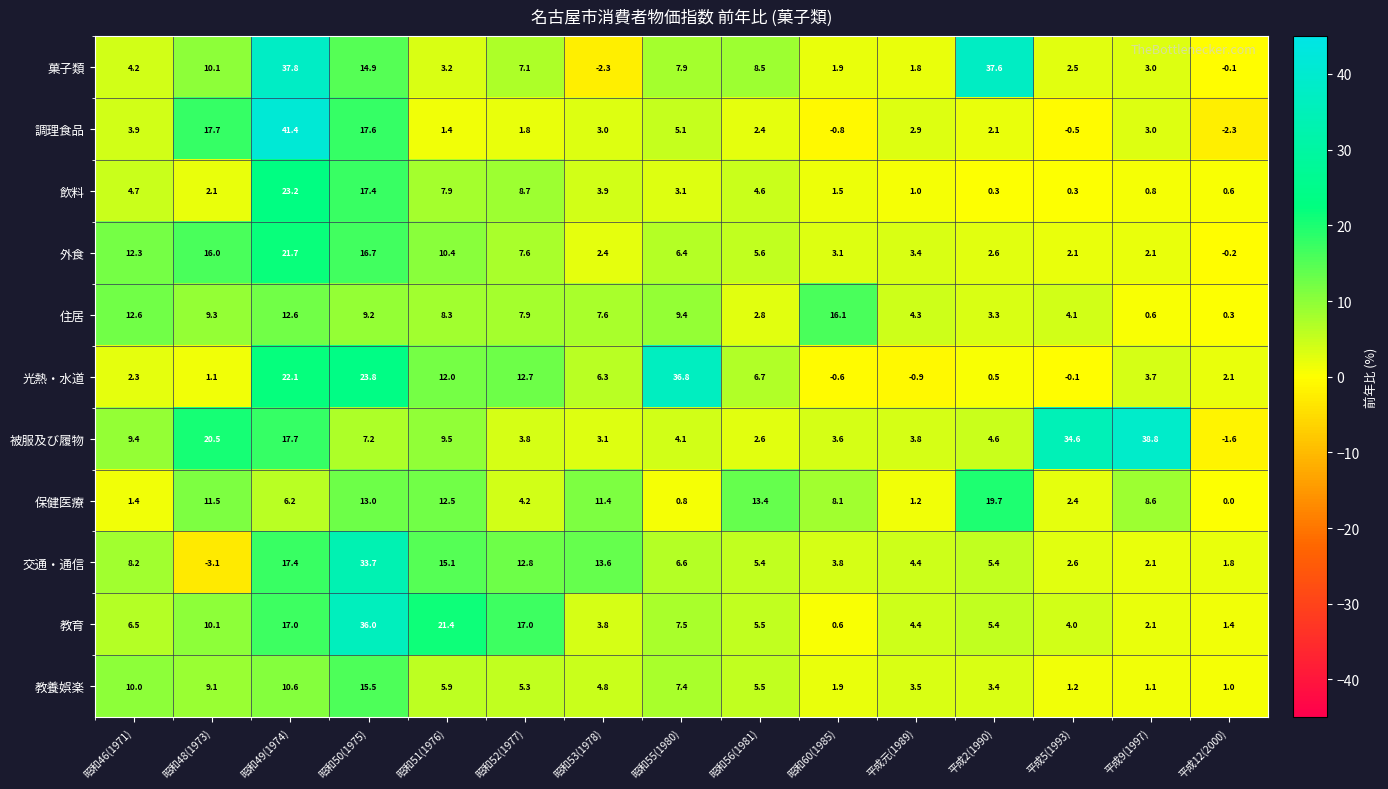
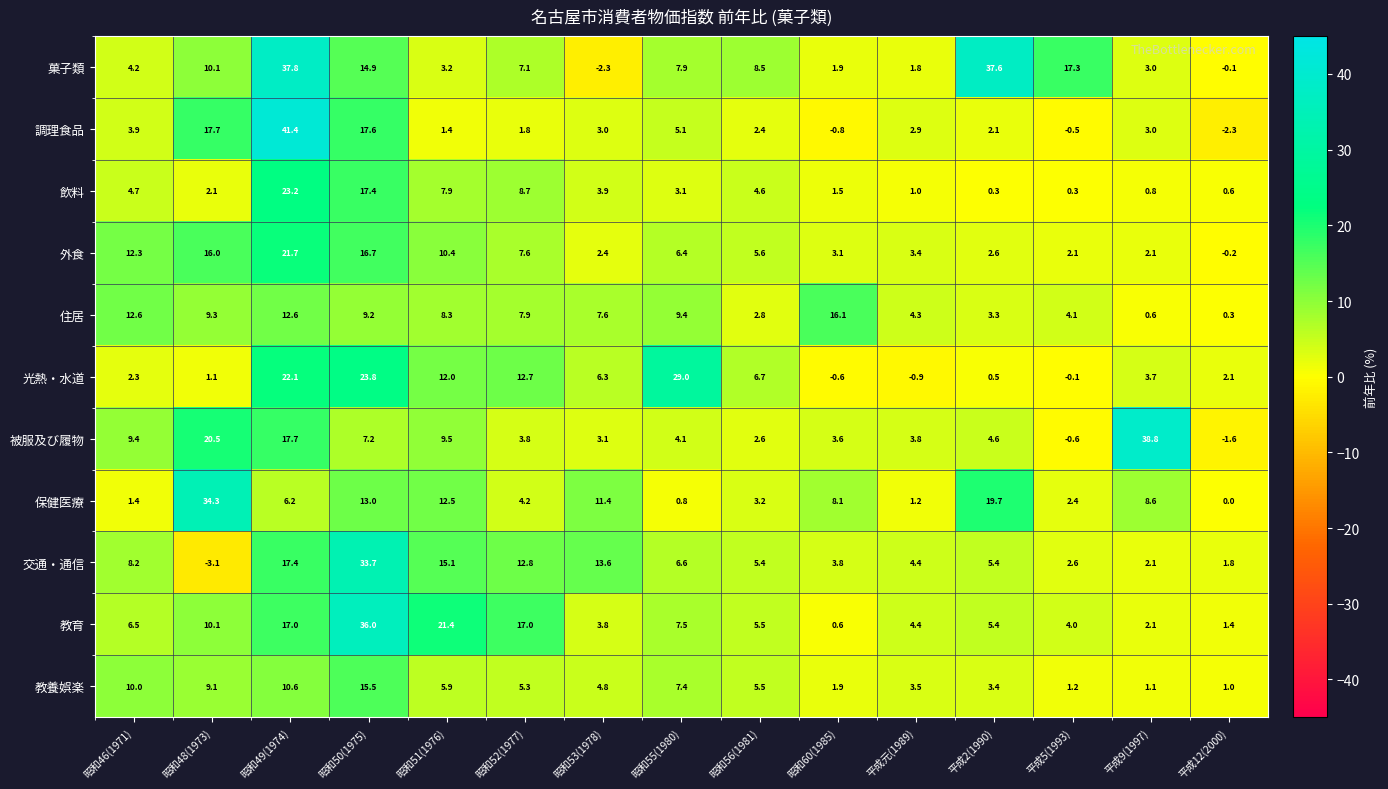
菓子類, 平成5(1993): 2.5 -> 17.3
光熱・水道, 昭和55(1980): 36.8 -> 29.0
被服及び履物, 平成5(1993): 34.6 -> -0.6
保健医療, 昭和48(1973): 11.5 -> 34.3
保健医療, 昭和56(1981): 13.4 -> 3.2
